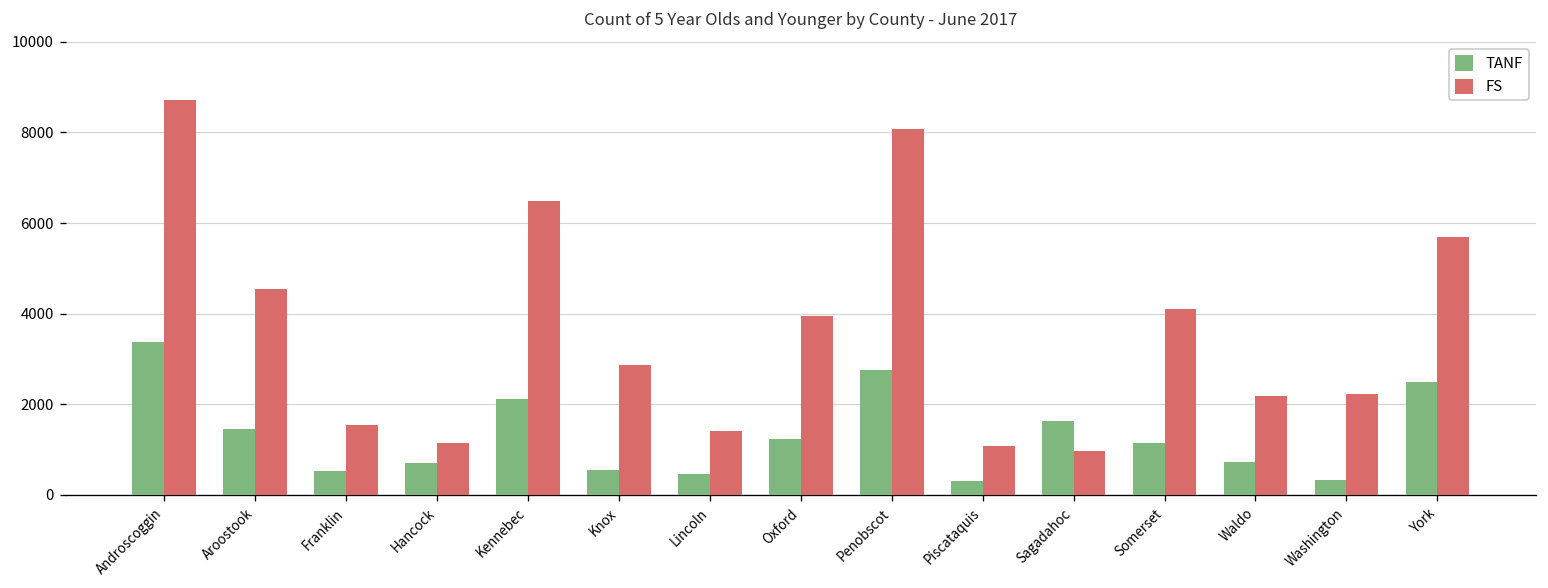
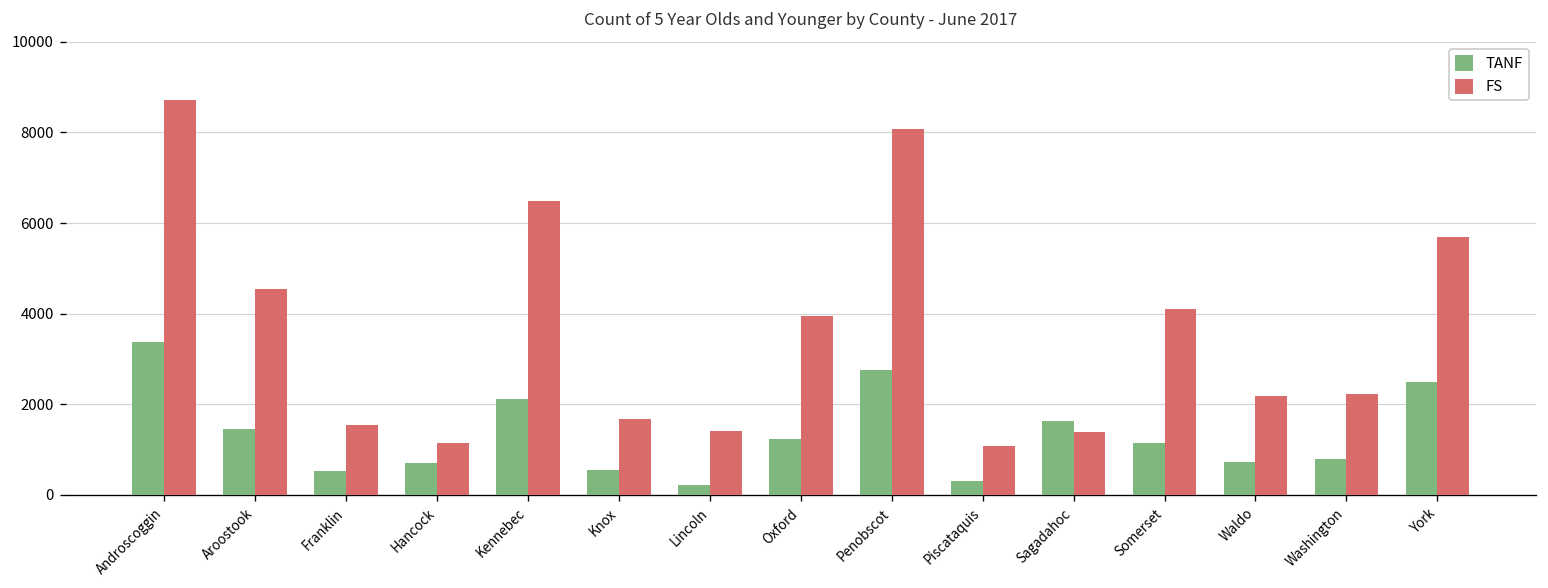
FS, Knox: 2900 -> 1700
TANF, Lincoln: 500 -> 200
FS, Sagadahoc: 1000 -> 1400
TANF, Washington: 300 -> 800
